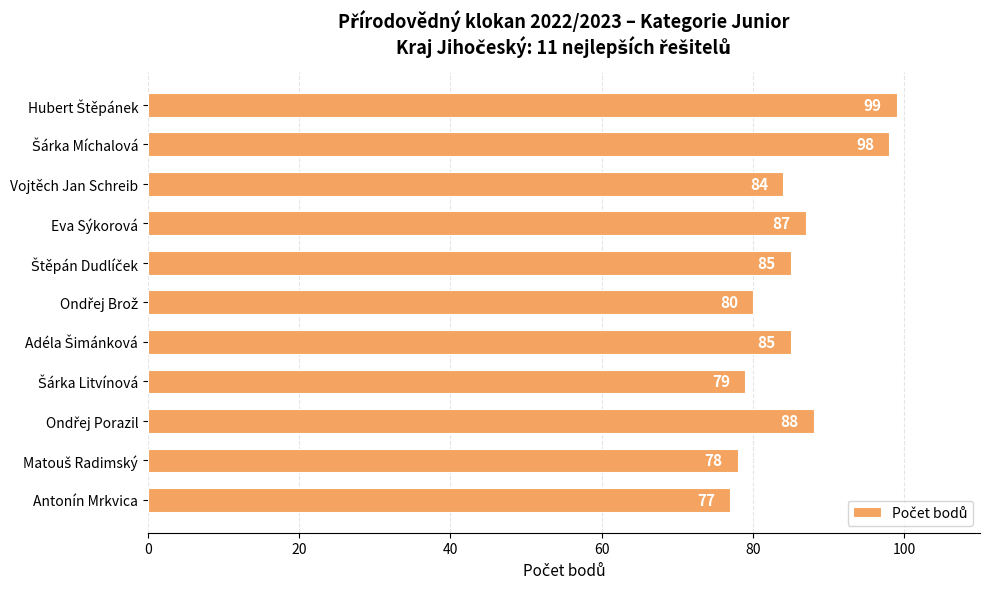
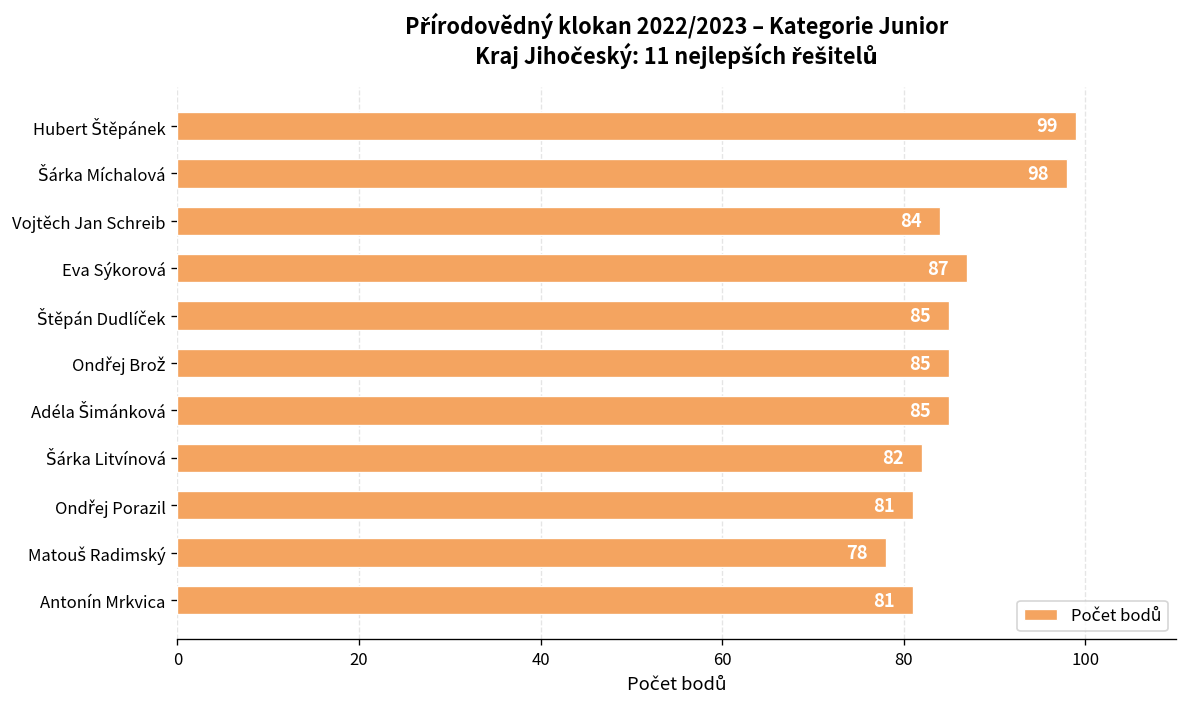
Ondřej Brož: 80 -> 85
Šárka Litvínová: 79 -> 82
Ondřej Porazil: 88 -> 81
Antonín Mrkvica: 77 -> 81
